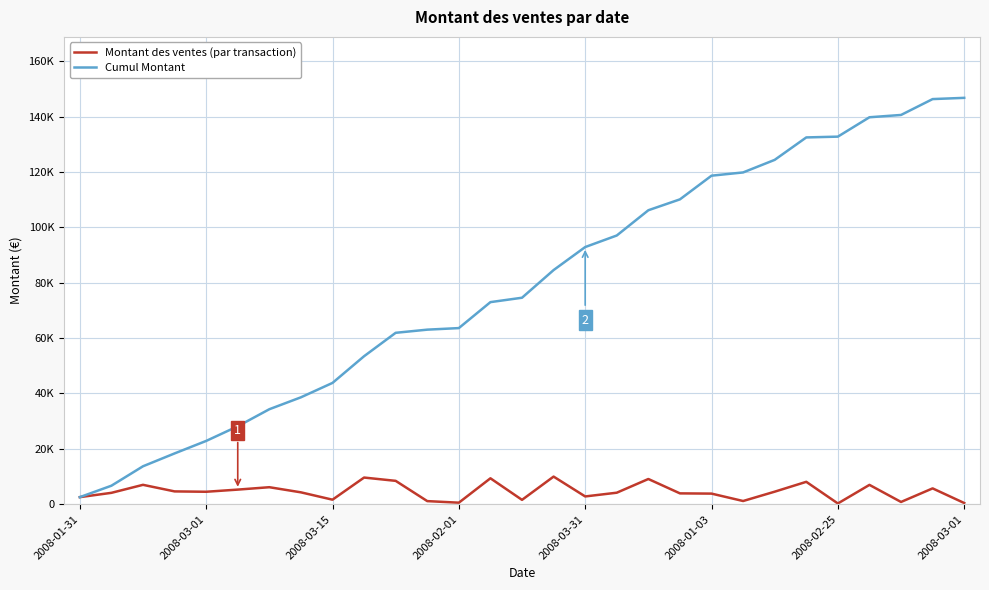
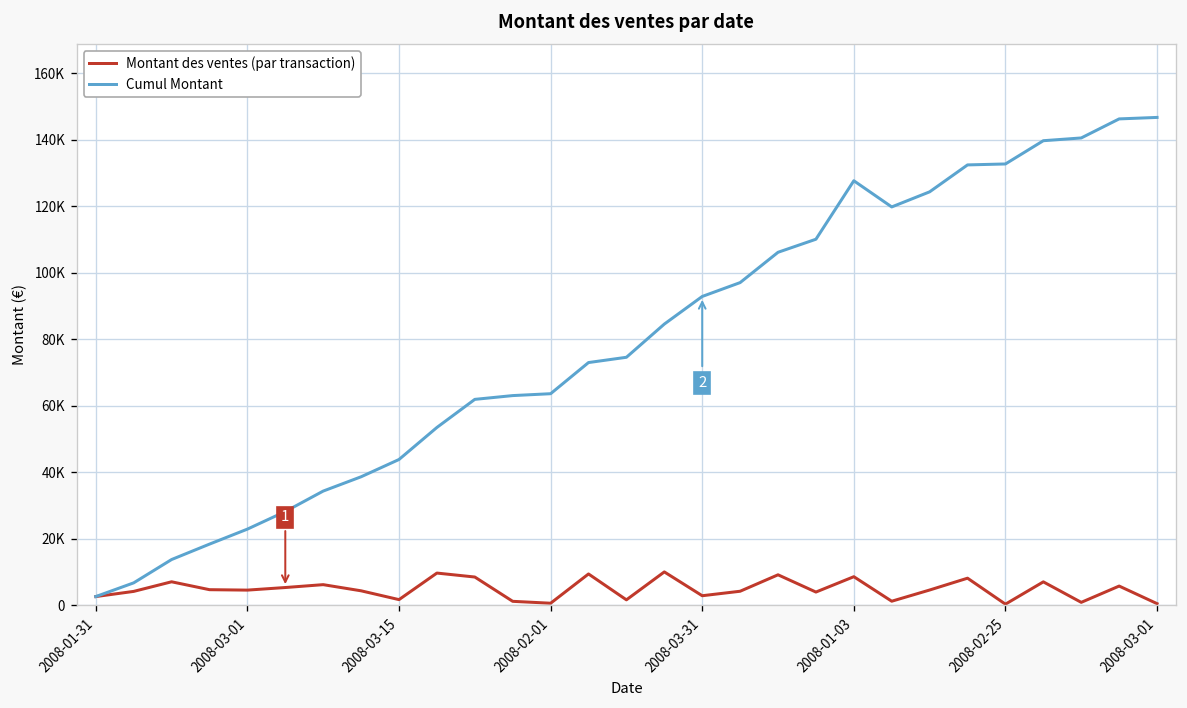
Montant des ventes (par transaction), 2008-01-03: 4000 -> 9000
Cumul Montant, 2008-01-03: 119000 -> 128000
